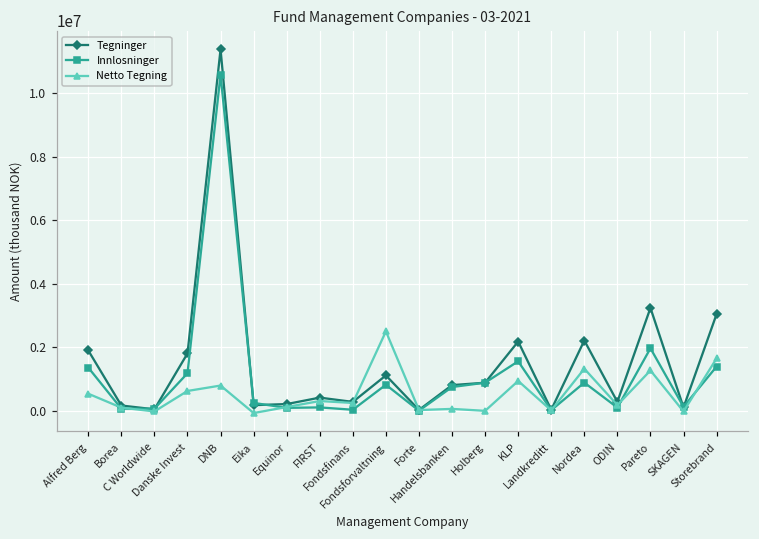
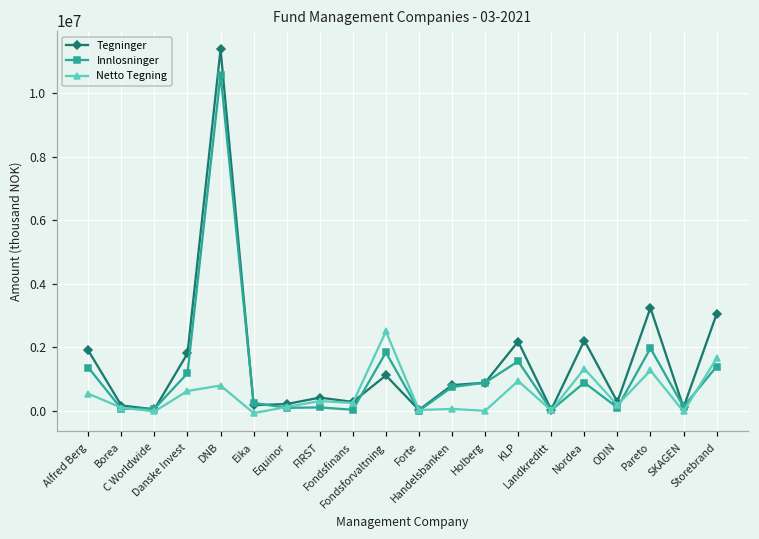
Innlosninger, Fondsforvaltning: 800000 -> 1800000
